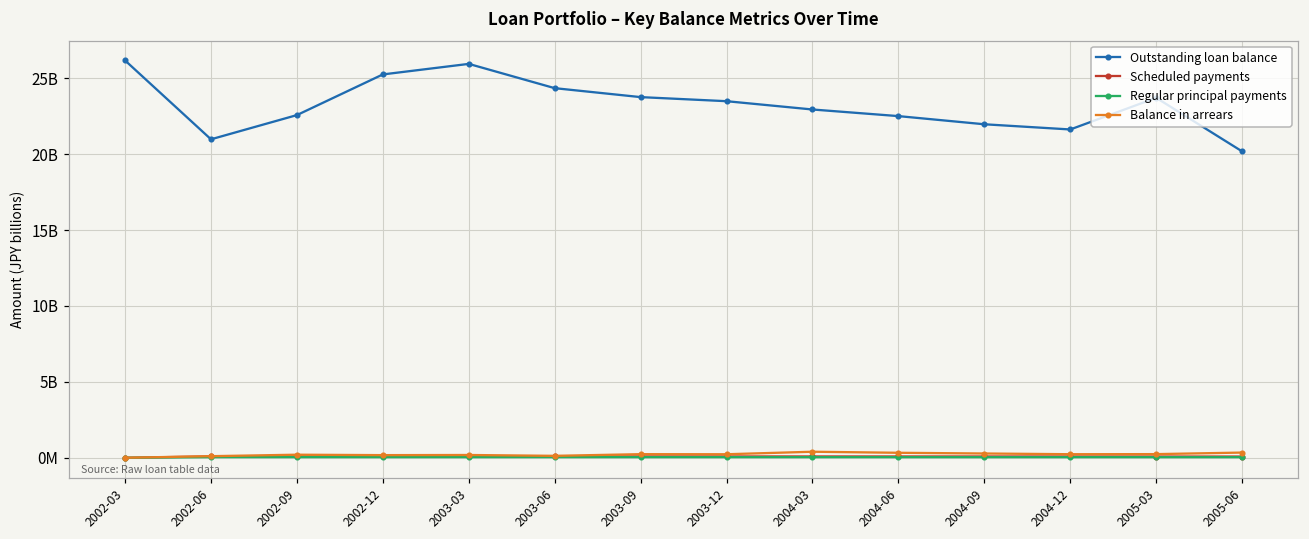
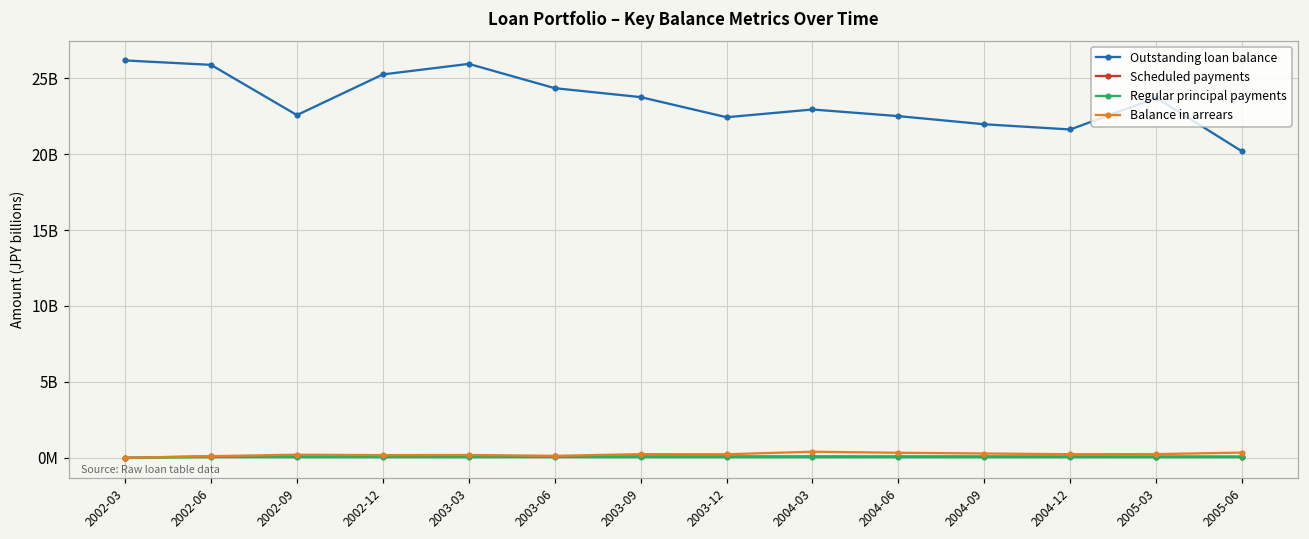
Outstanding loan balance, 2002-06: 21000000000 -> 25900000000
Outstanding loan balance, 2003-12: 23500000000 -> 22400000000
